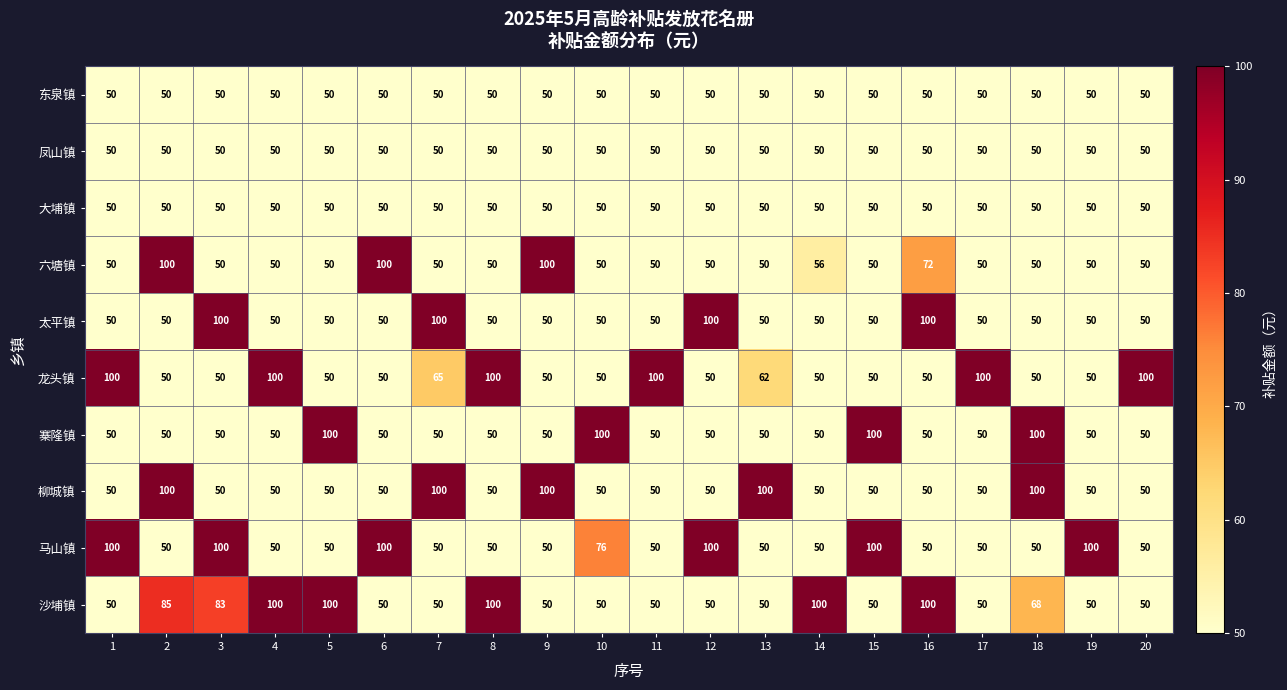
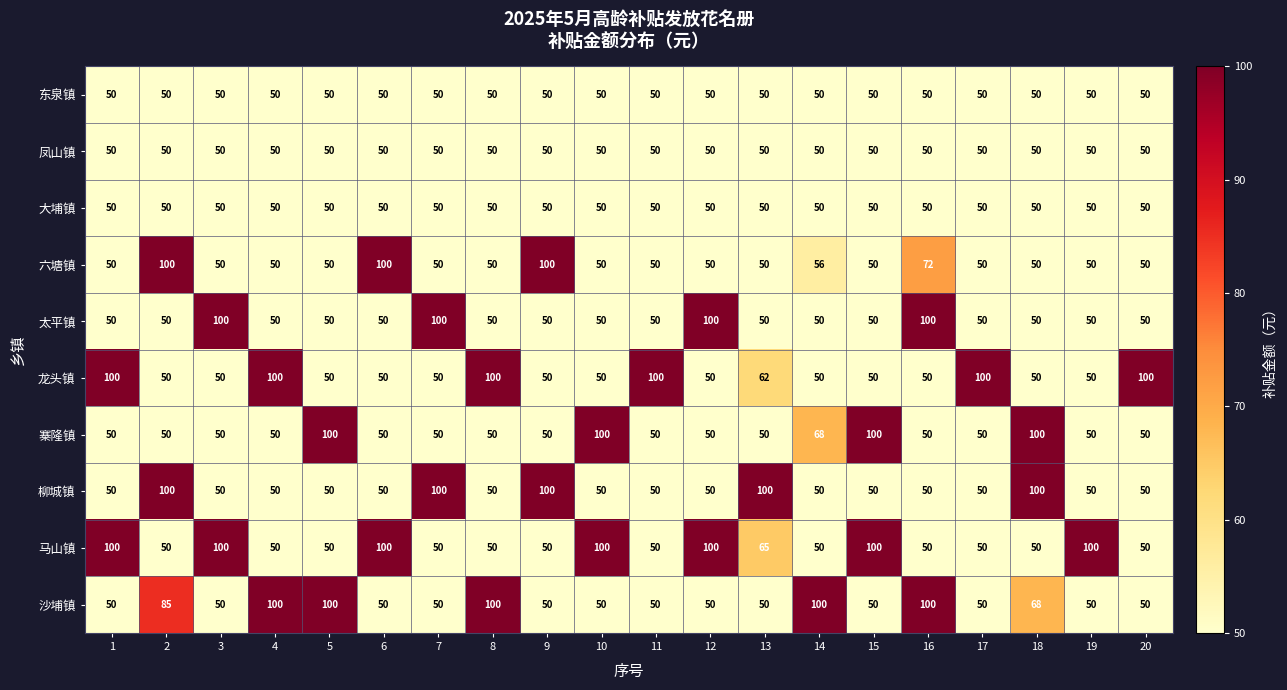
龙头镇, 7: 65 -> 50
寨隆镇, 14: 50 -> 68
马山镇, 10: 76 -> 100
马山镇, 13: 50 -> 65
沙埔镇, 3: 83 -> 50
